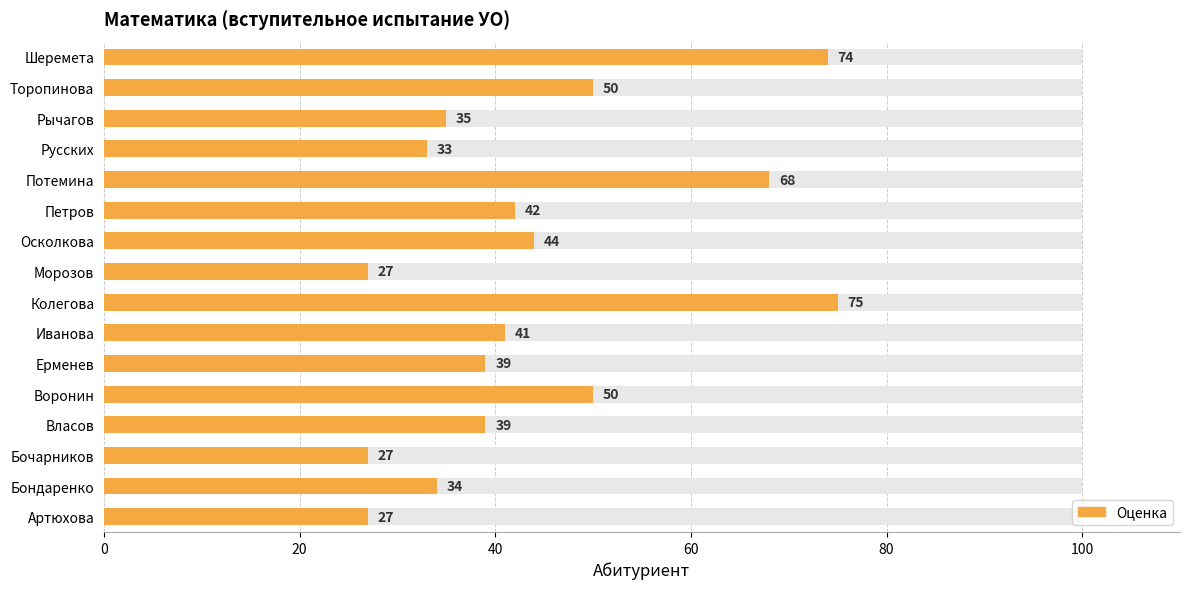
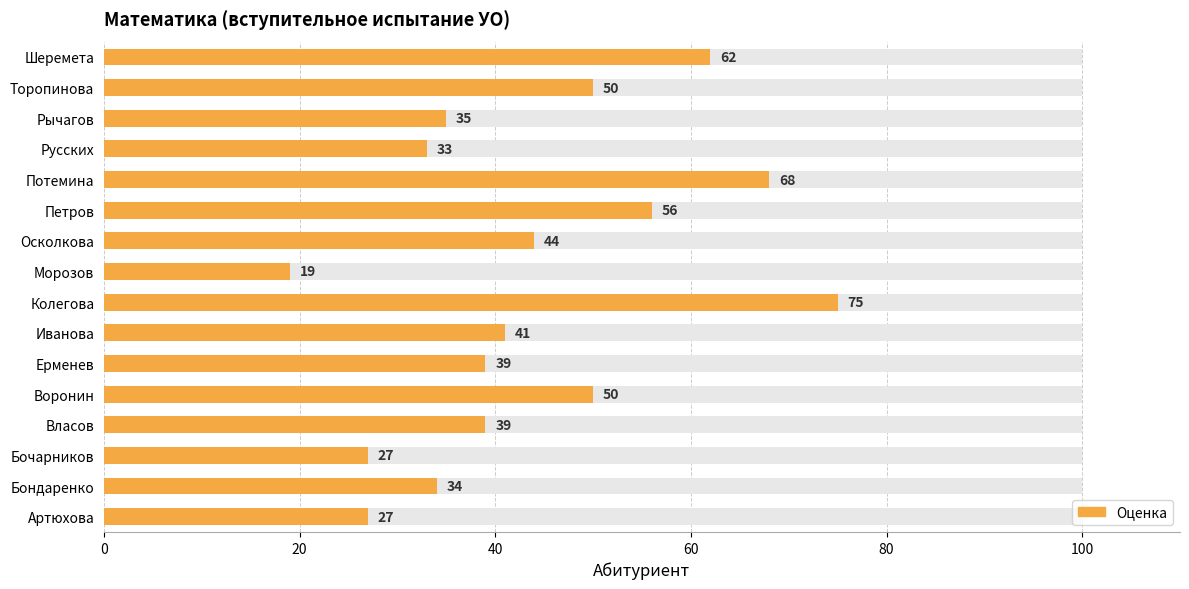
Оценка, Шеремета: 74 -> 62
Оценка, Петров: 42 -> 56
Оценка, Морозов: 27 -> 19
